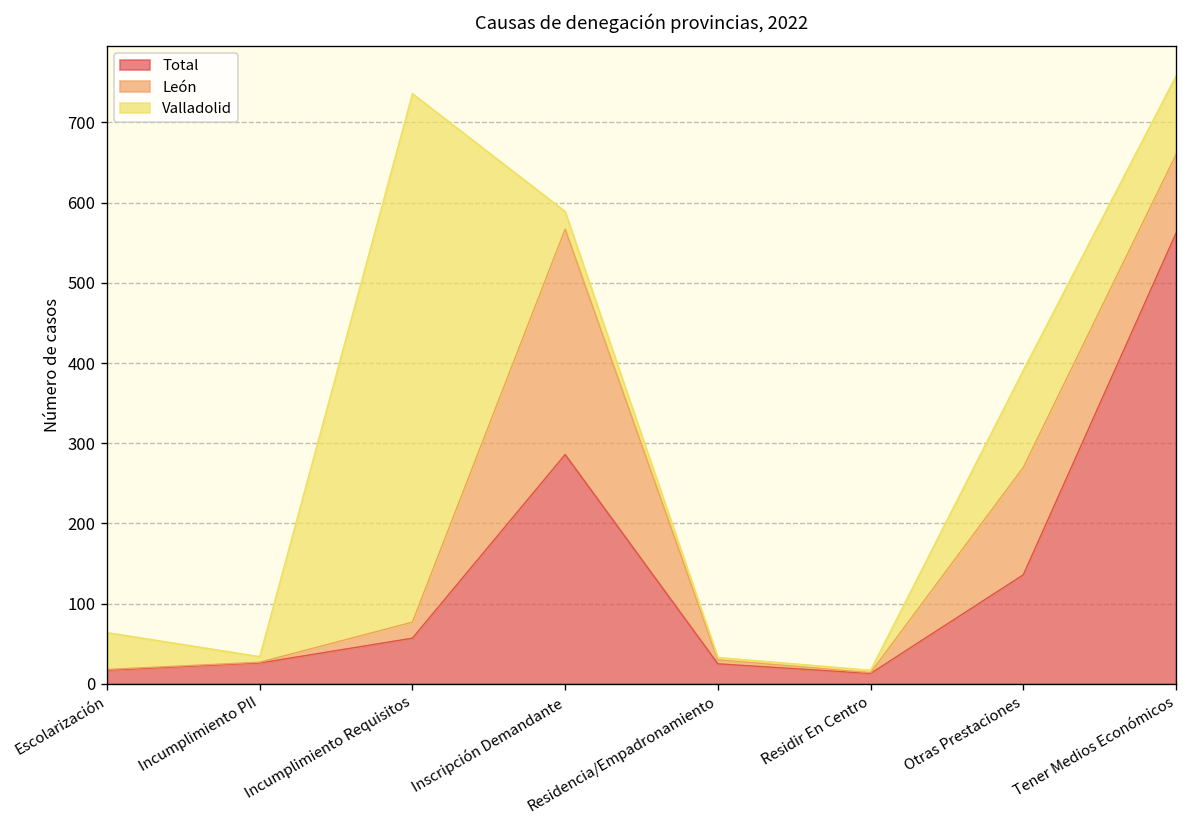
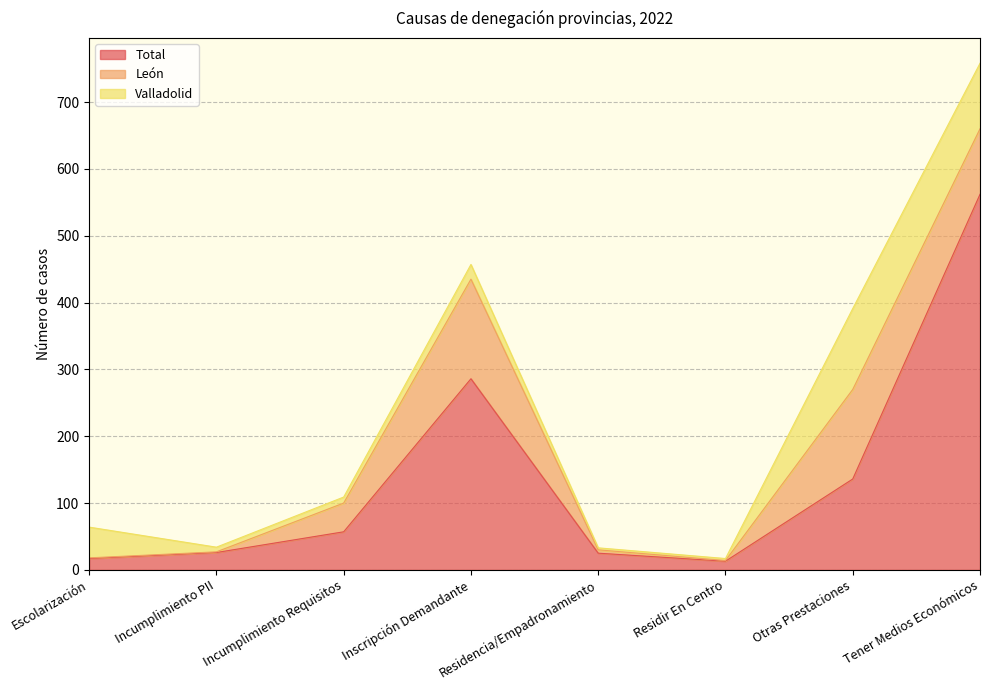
León, Incumplimiento Requisitos: 20 -> 40
Valladolid, Incumplimiento Requisitos: 660 -> 10
León, Inscripción Demandante: 280 -> 150
